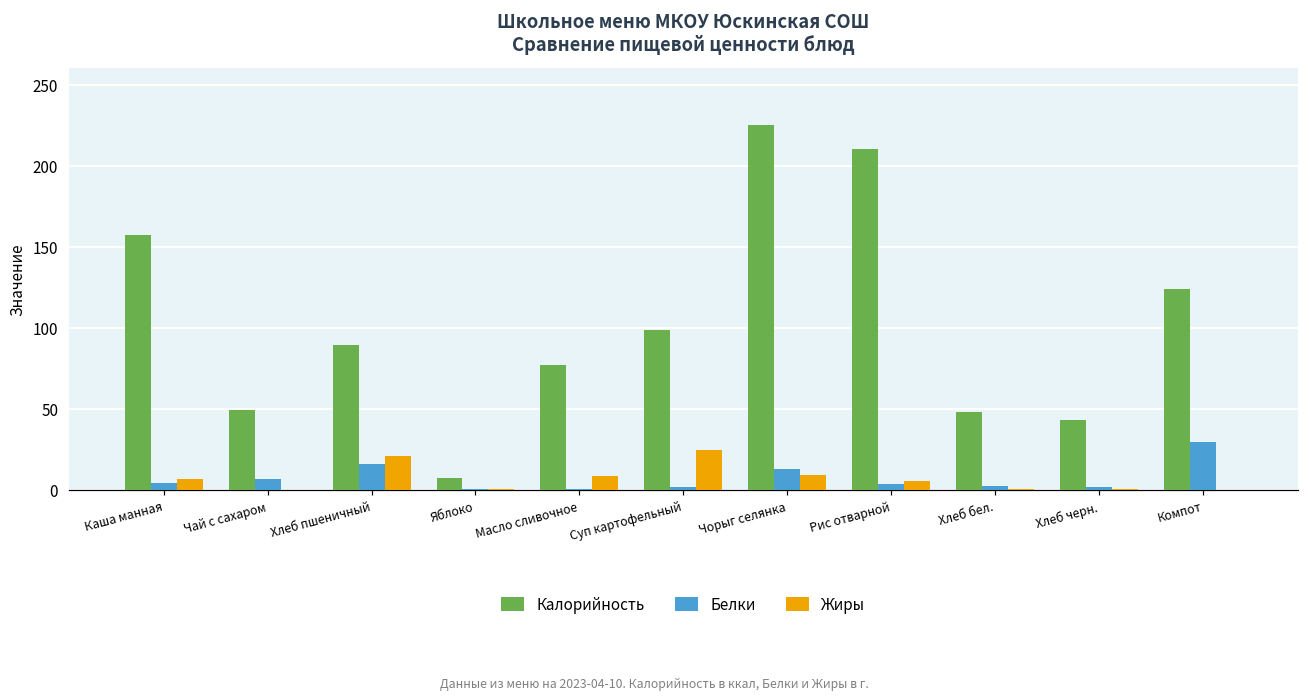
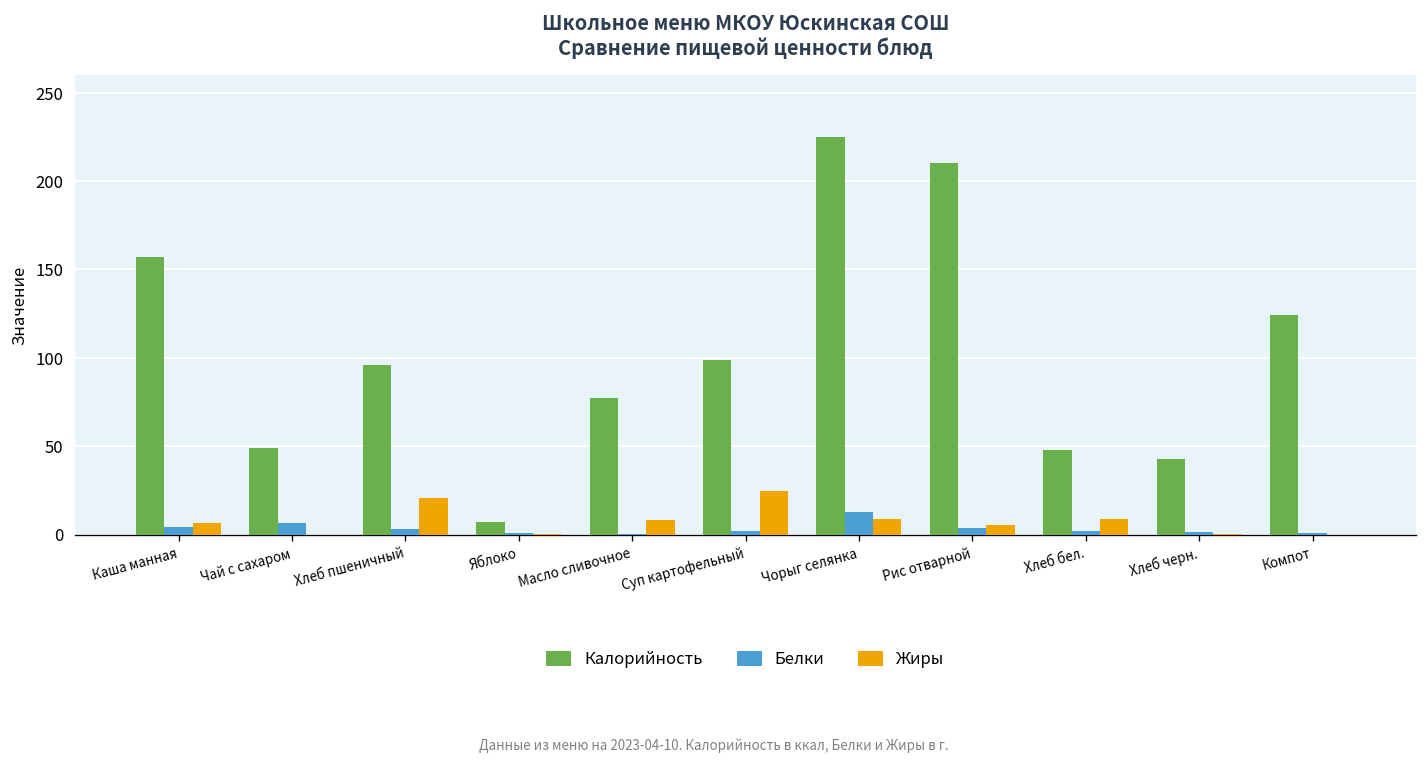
Калорийность, Хлеб пшеничный: 89 -> 96
Белки, Хлеб пшеничный: 16 -> 3
Жиры, Хлеб бел.: 0 -> 9
Белки, Компот: 29 -> 1
